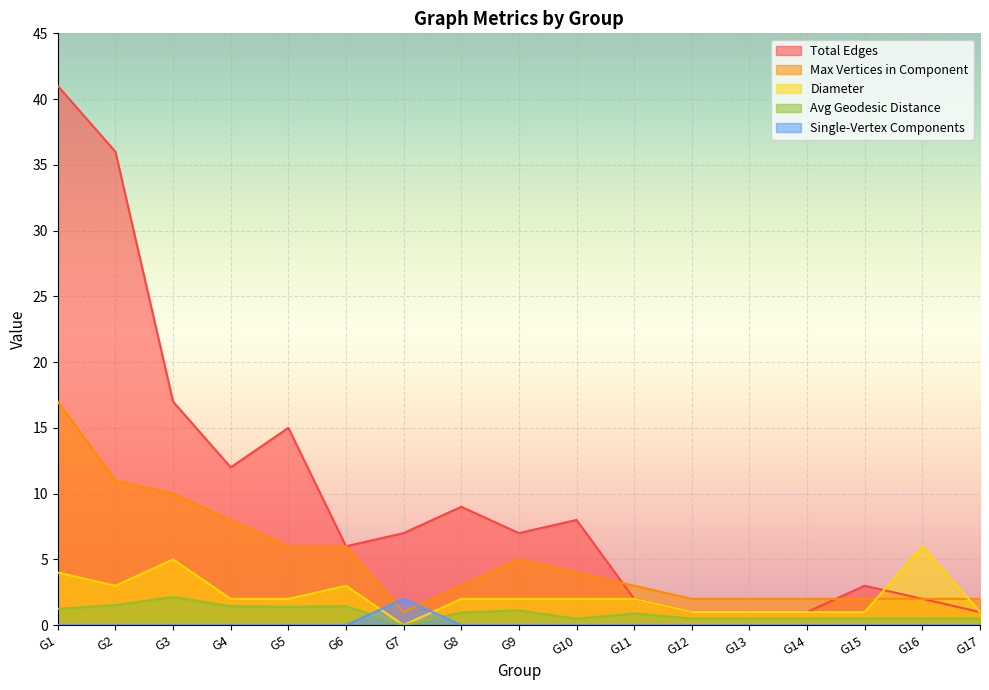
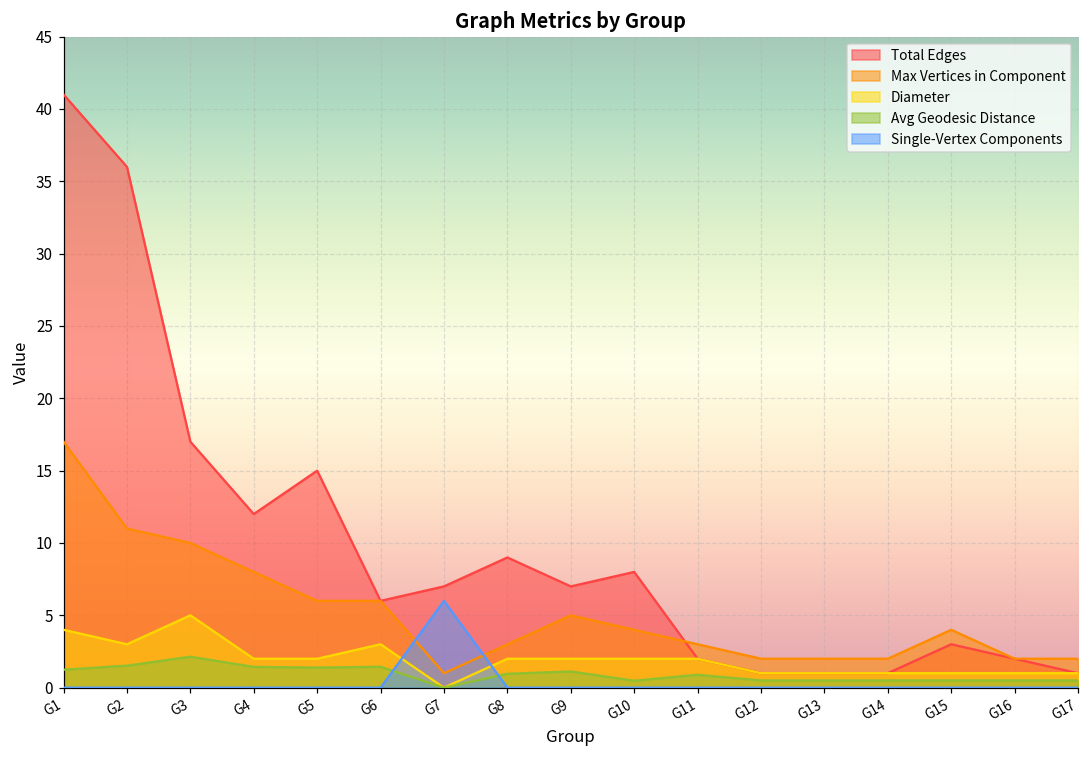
Single-Vertex Components, G7: 2 -> 6
Max Vertices in Component, G15: 2 -> 4
Diameter, G16: 6 -> 1
